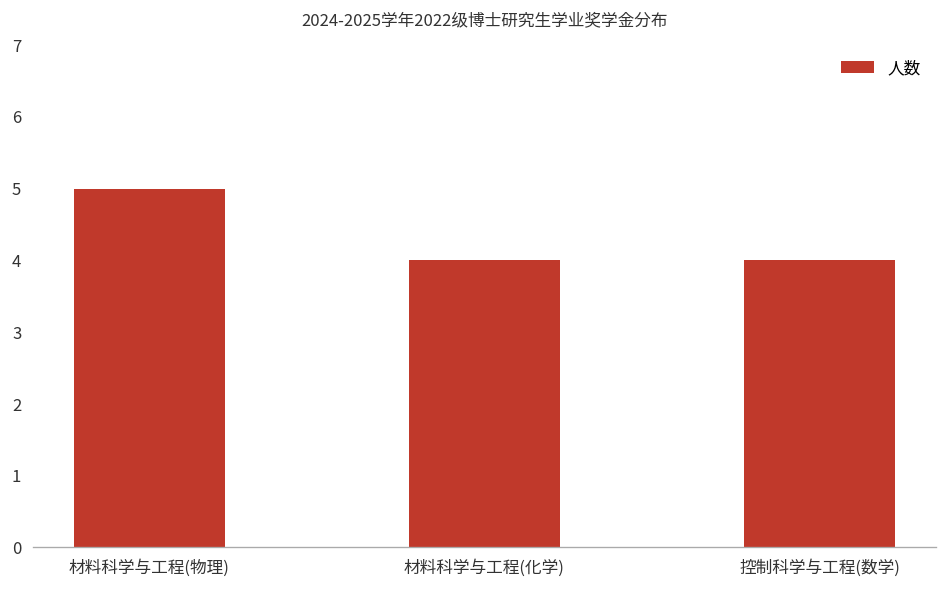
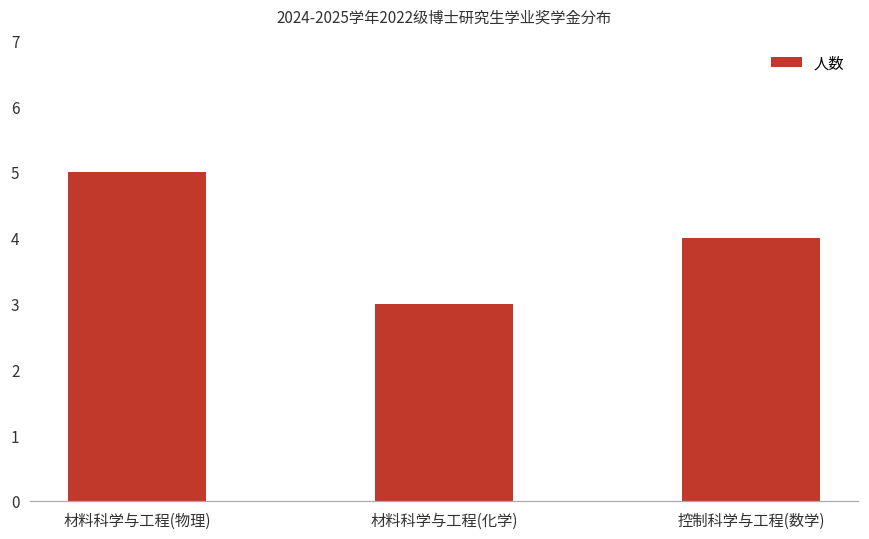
材料科学与工程(化学): 4 -> 3
